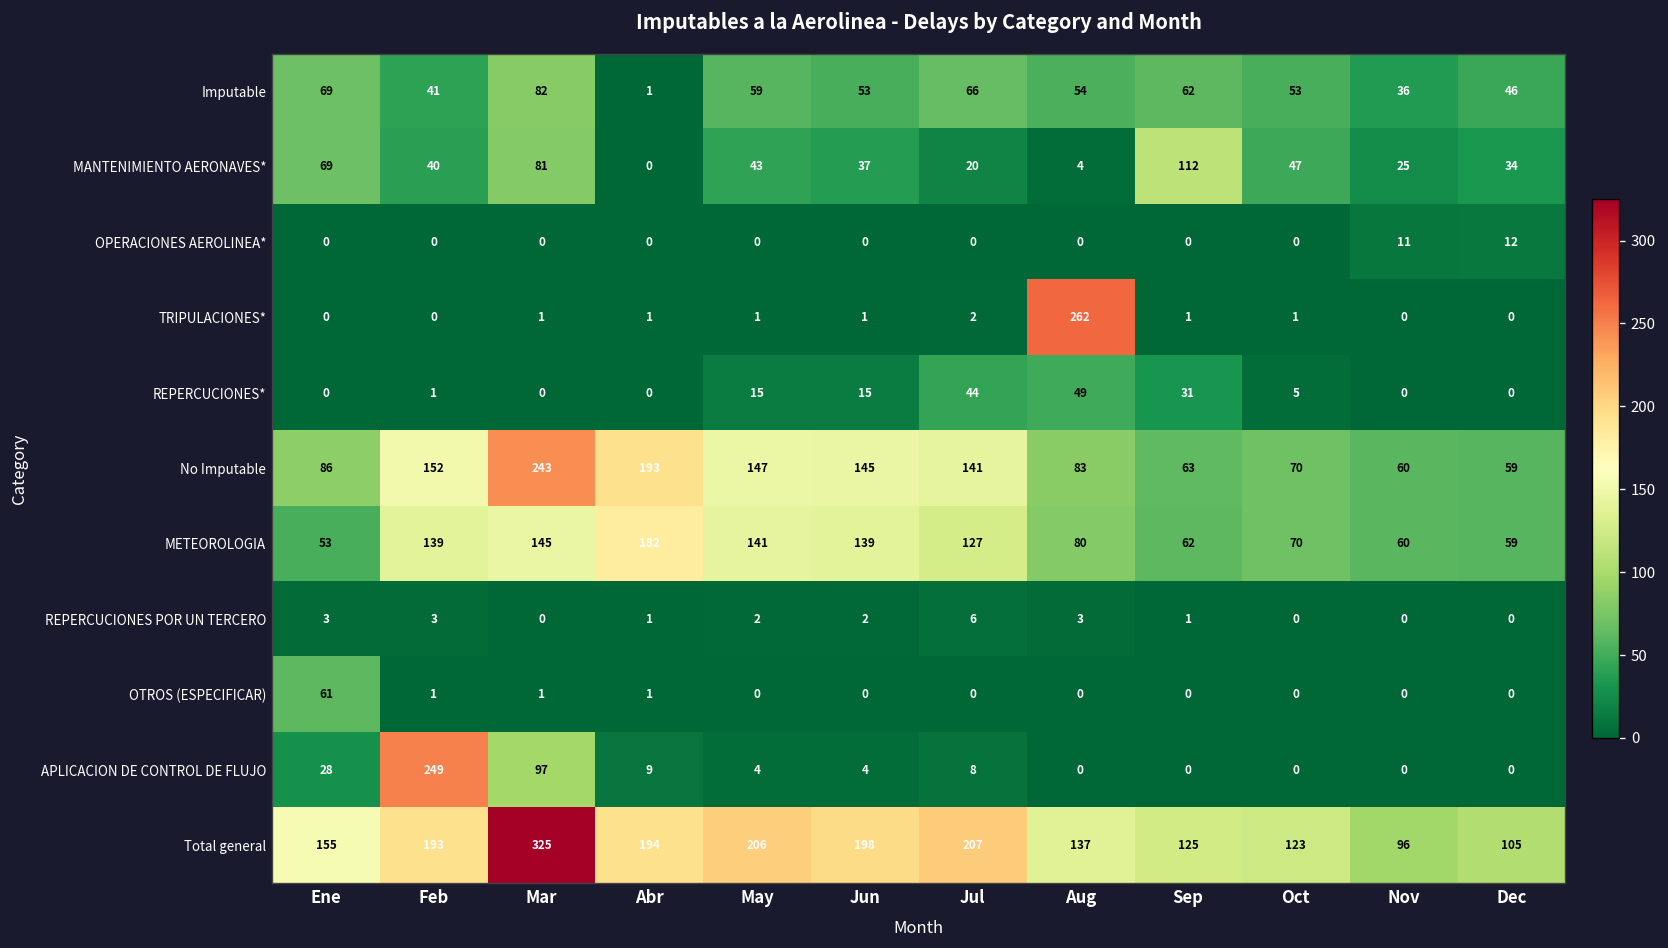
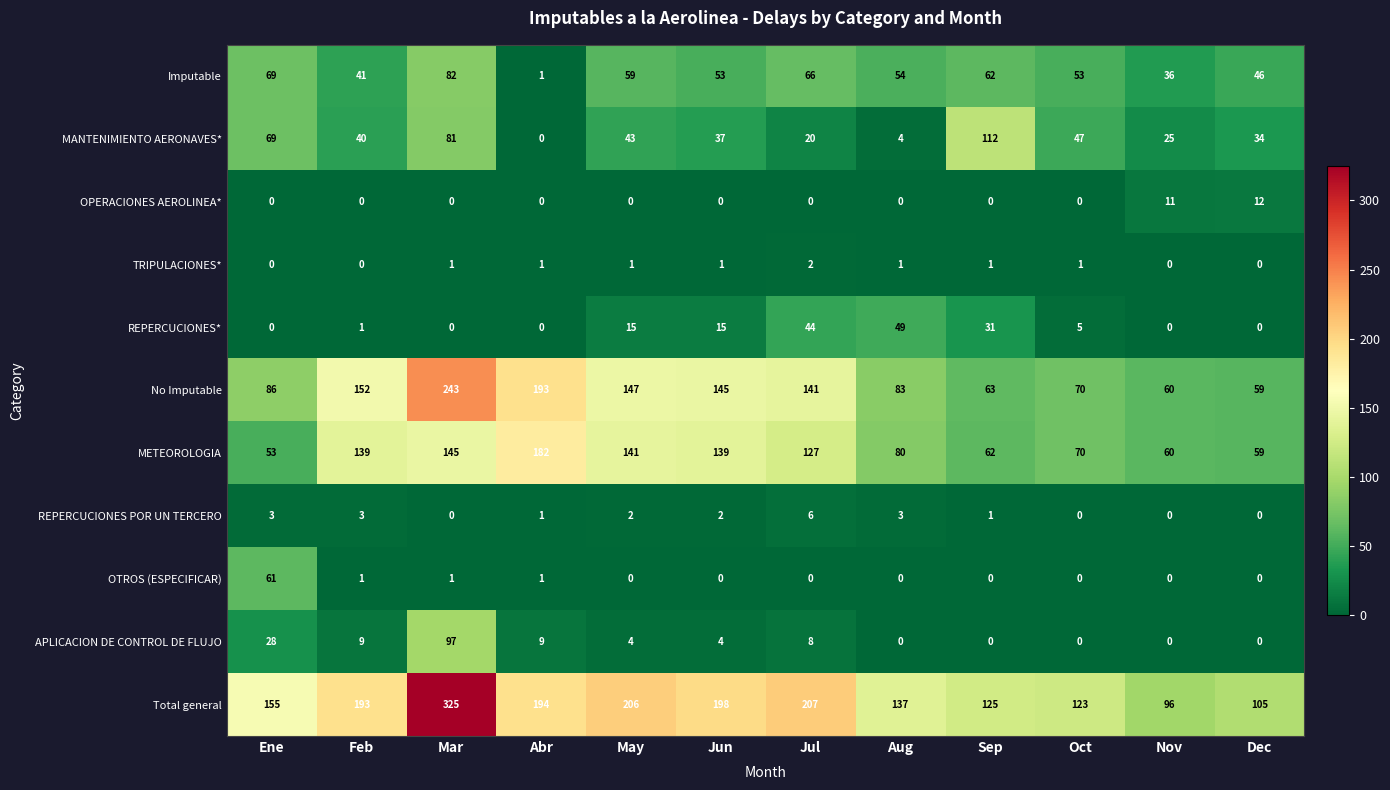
TRIPULACIONES*, Aug: 262 -> 1
APLICACION DE CONTROL DE FLUJO, Feb: 249 -> 9
